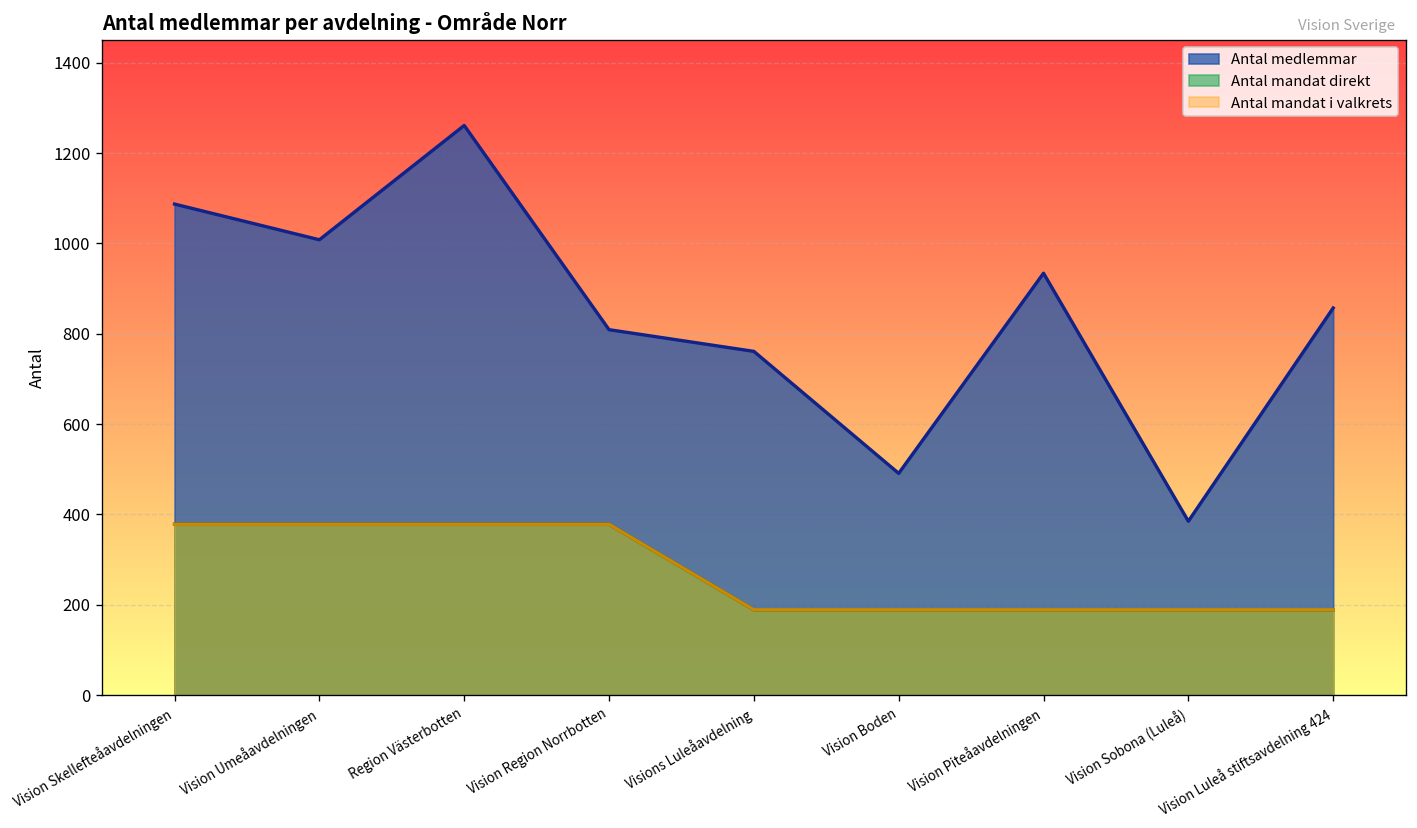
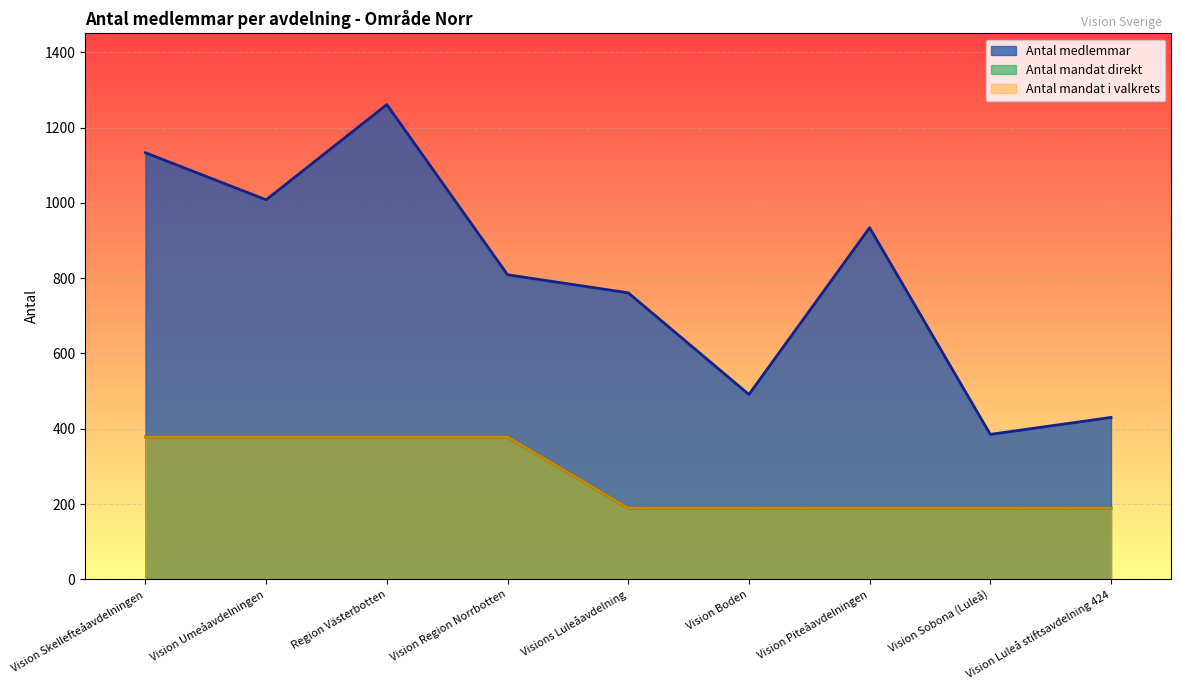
Antal medlemmar, Vision Skellefteåavdelningen: 1090 -> 1130
Antal medlemmar, Vision Luleå stiftsavdelning 424: 860 -> 430
